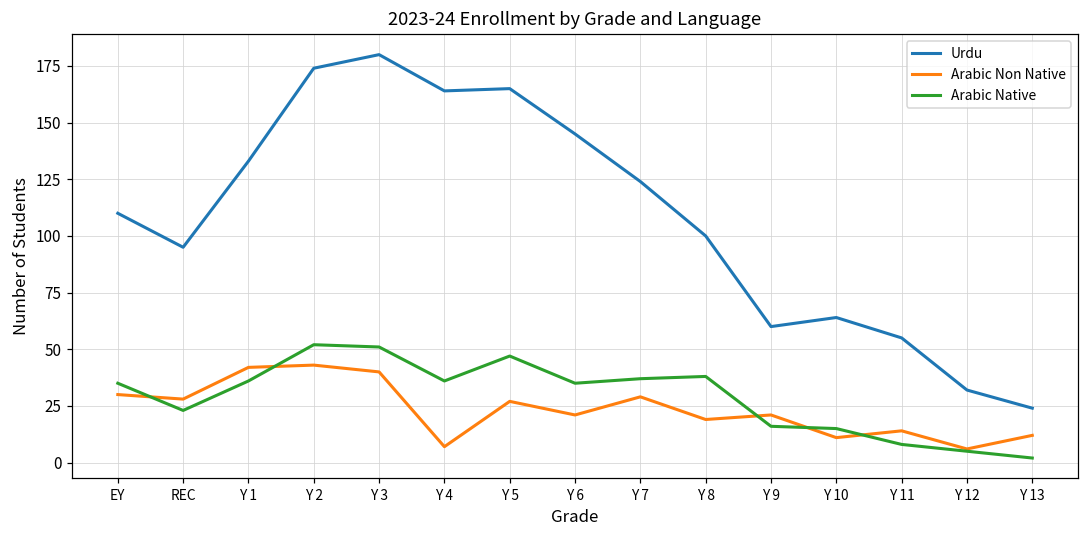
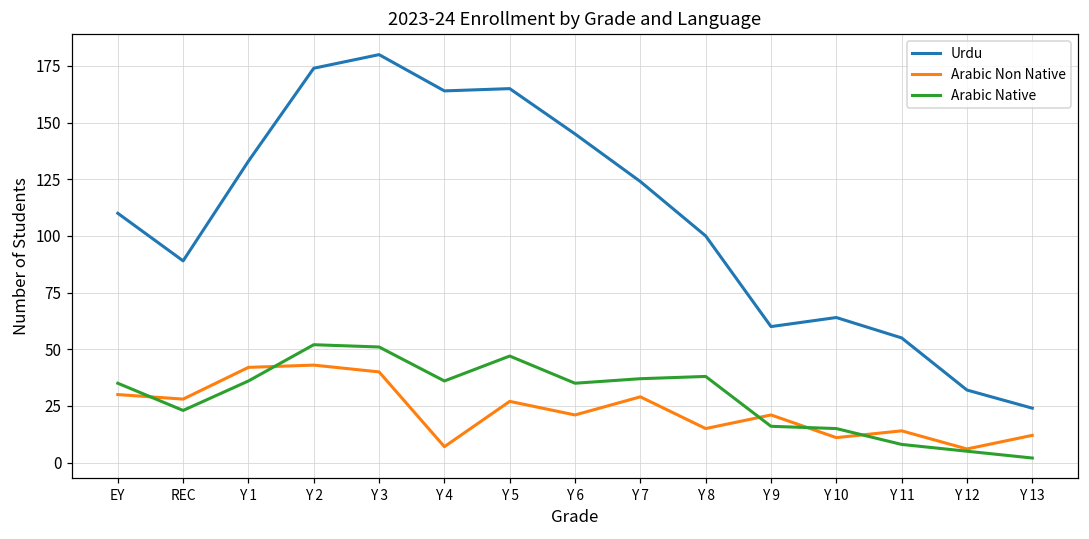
Urdu, REC: 95 -> 89
Arabic Non Native, Y 8: 19 -> 15
